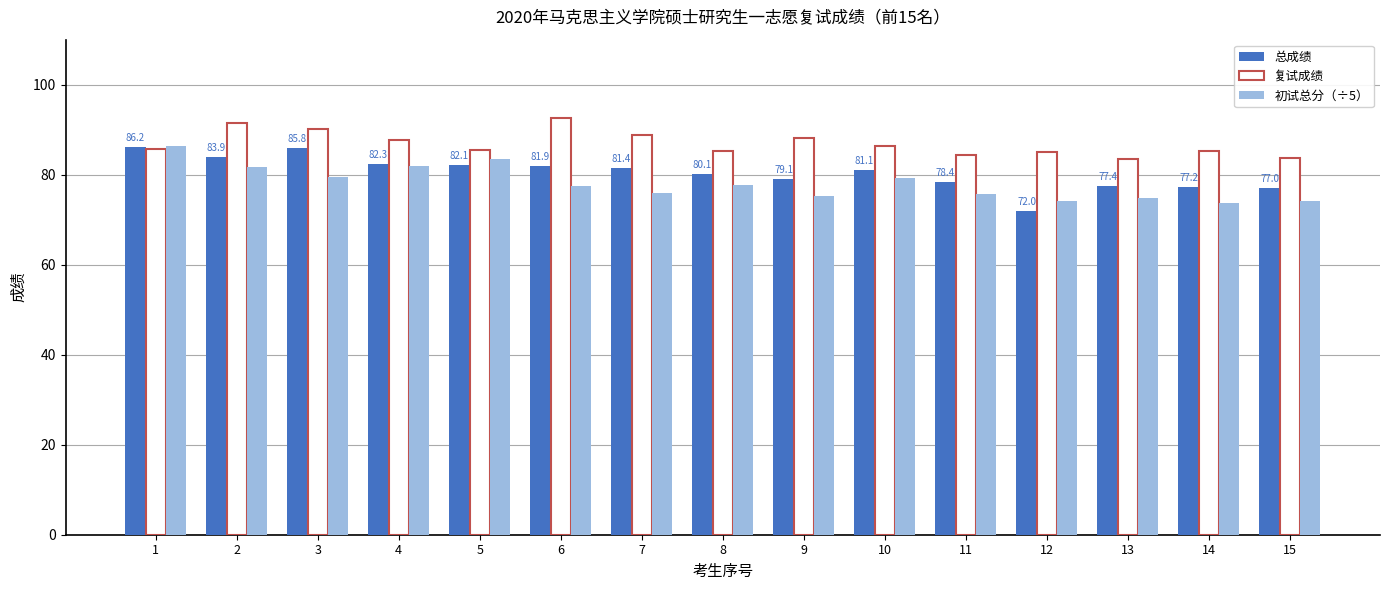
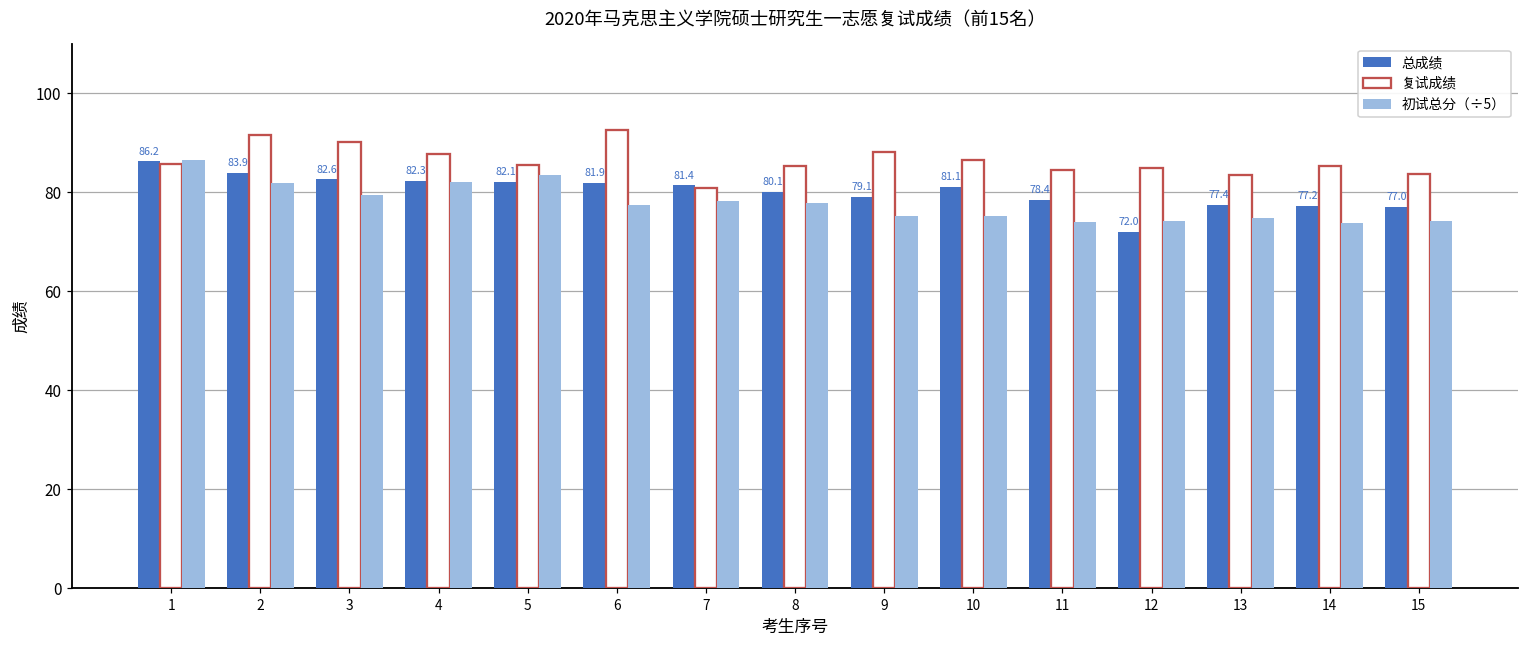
总成绩, 3: 85.8 -> 82.6
复试成绩, 7: 89 -> 81
初试总分（÷5）, 7: 76 -> 78
初试总分（÷5）, 10: 79 -> 75
初试总分（÷5）, 11: 76 -> 74
